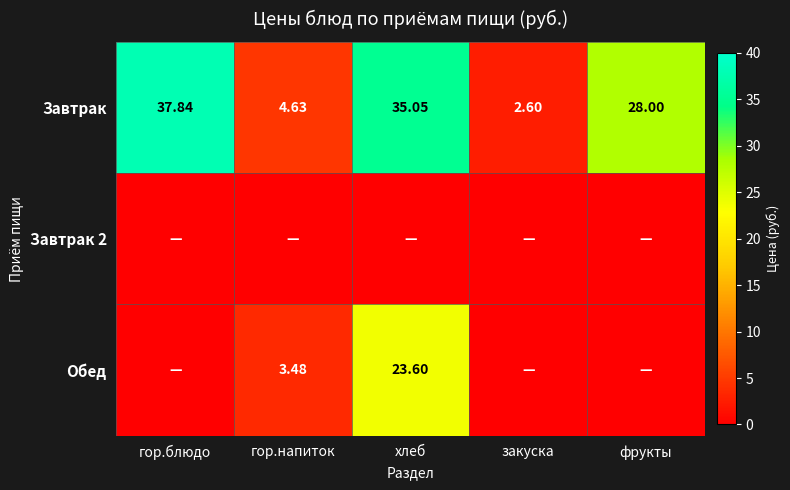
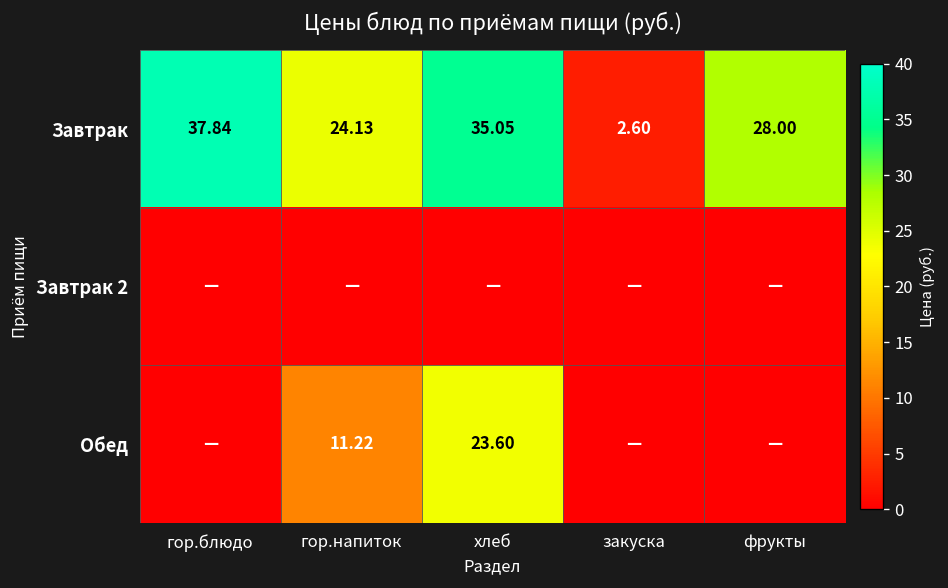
Завтрак, гор.напиток: 4.63 -> 24.13
Обед, гор.напиток: 3.48 -> 11.22
